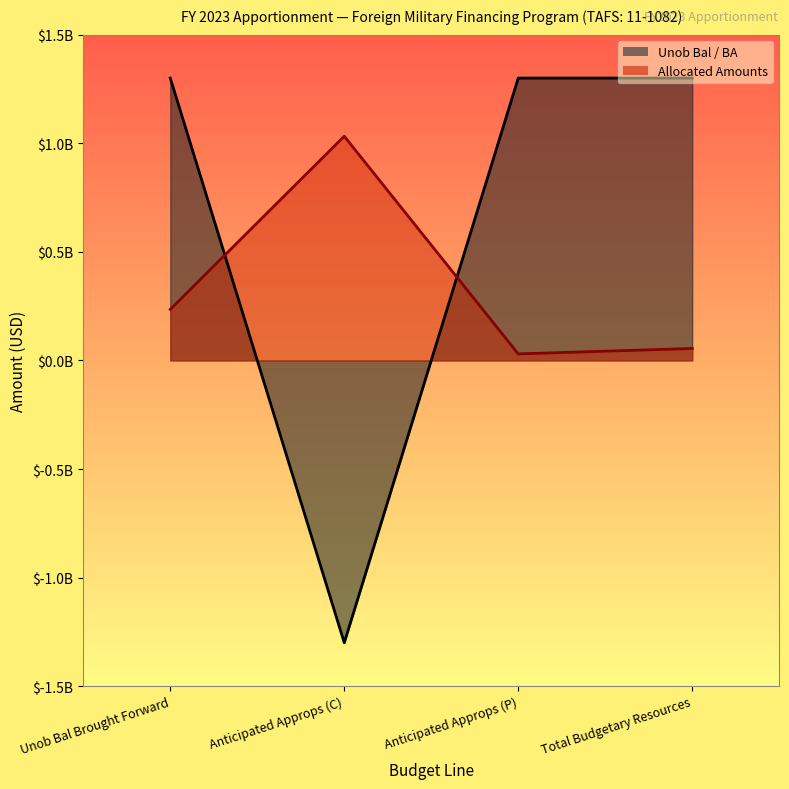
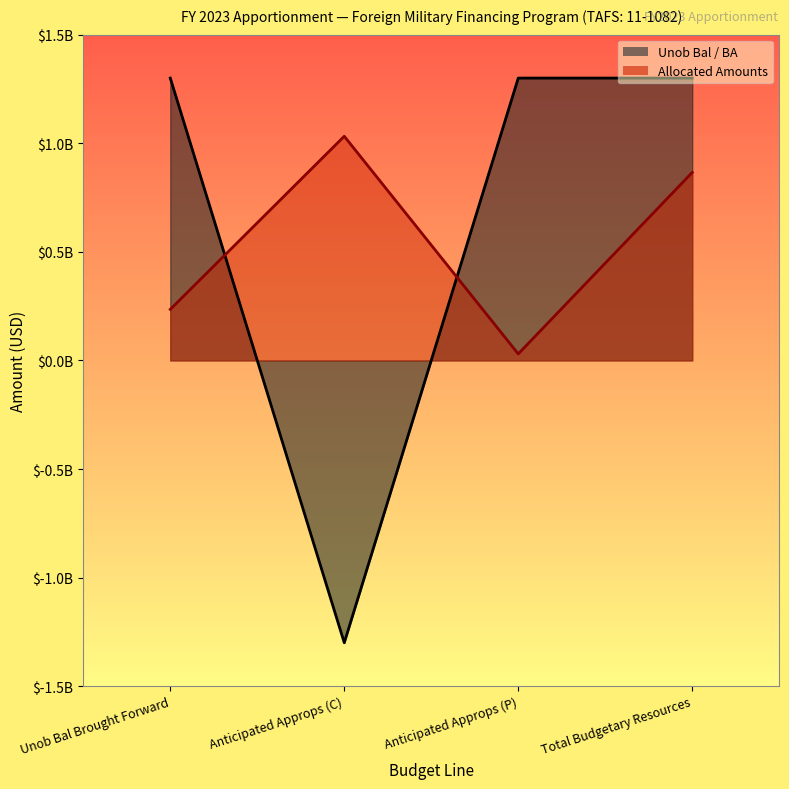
Allocated Amounts, Total Budgetary Resources: $60000000 -> $870000000
